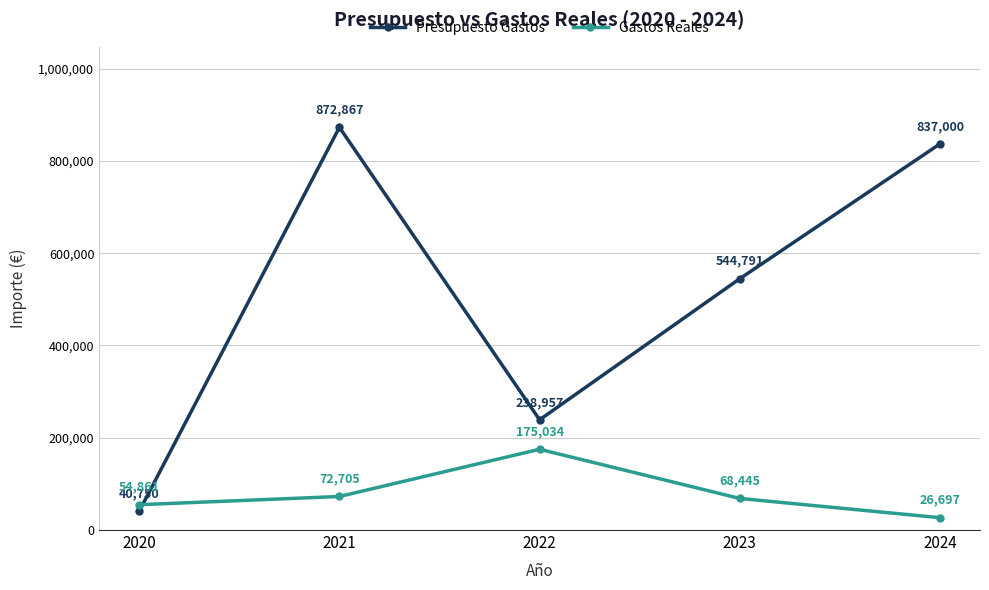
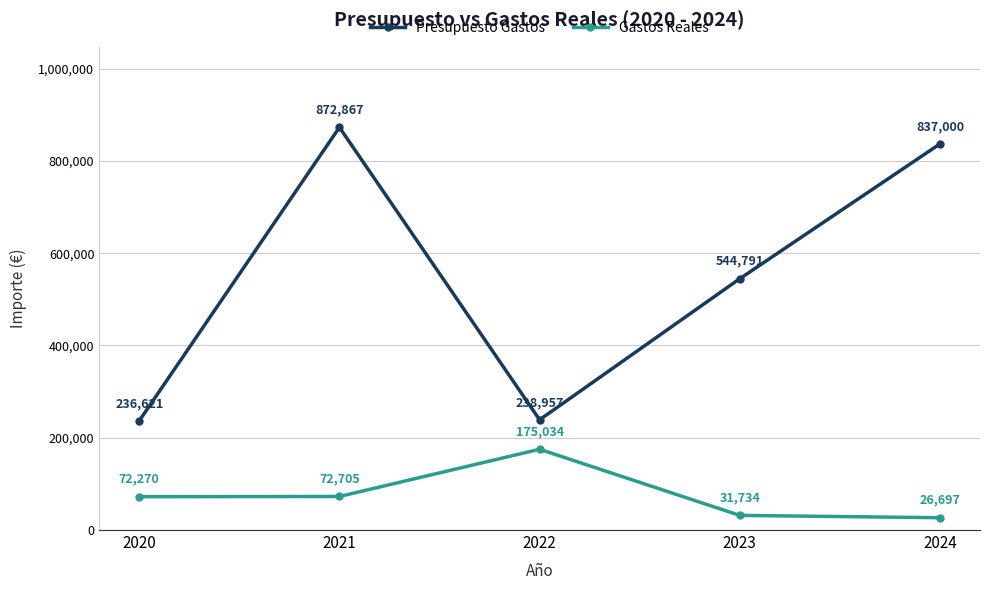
Presupuesto Gastos, 2020: 40,750 -> 236,621
Gastos Reales, 2020: 54,861 -> 72,270
Gastos Reales, 2023: 68,445 -> 31,734
